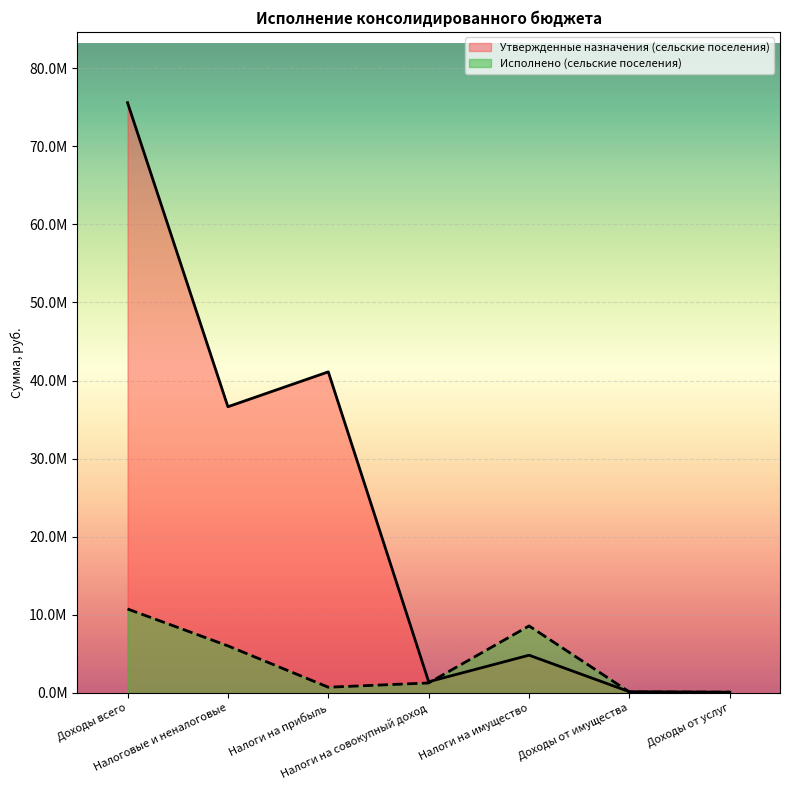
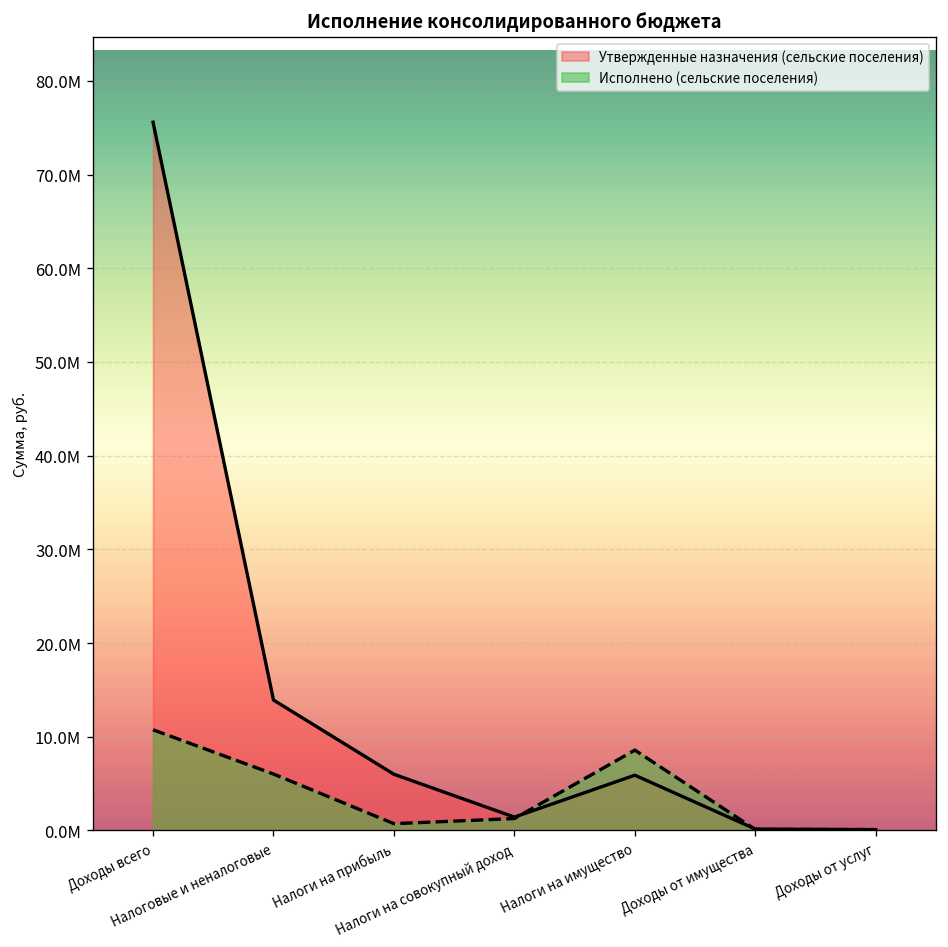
Утвержденные назначения (сельские поселения), Налоговые и неналоговые: 37000000 -> 14000000
Утвержденные назначения (сельские поселения), Налоги на прибыль: 41000000 -> 6000000
Утвержденные назначения (сельские поселения), Налоги на имущество: 5000000 -> 6000000
